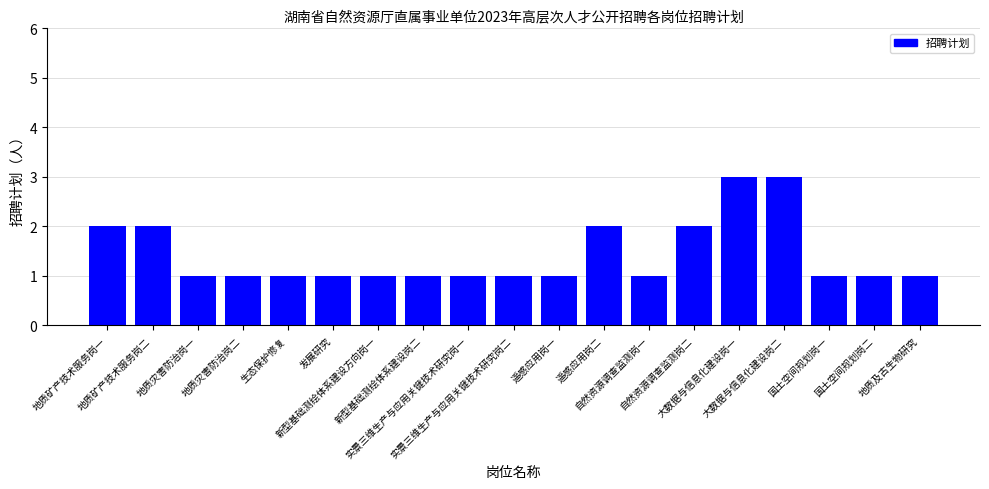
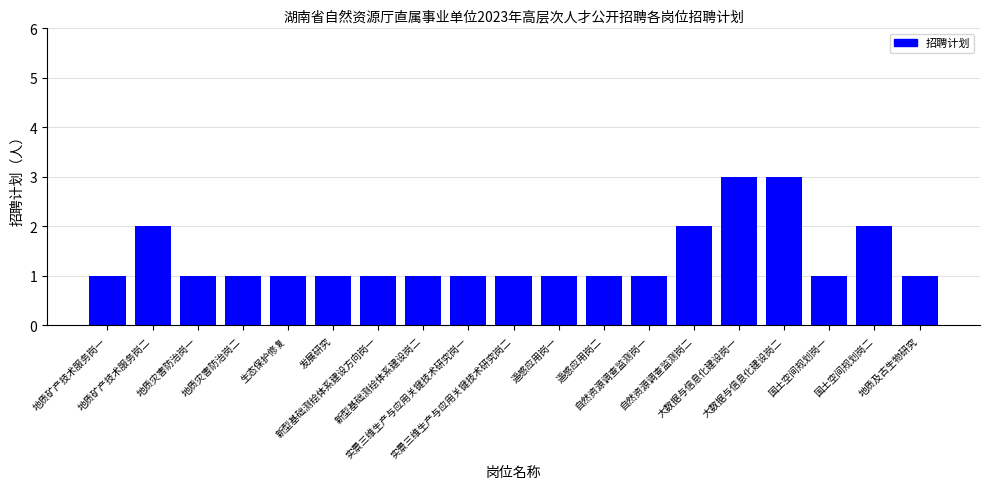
地质矿产技术服务岗一: 2 -> 1
遥感应用岗二: 2 -> 1
国土空间规划岗二: 1 -> 2
